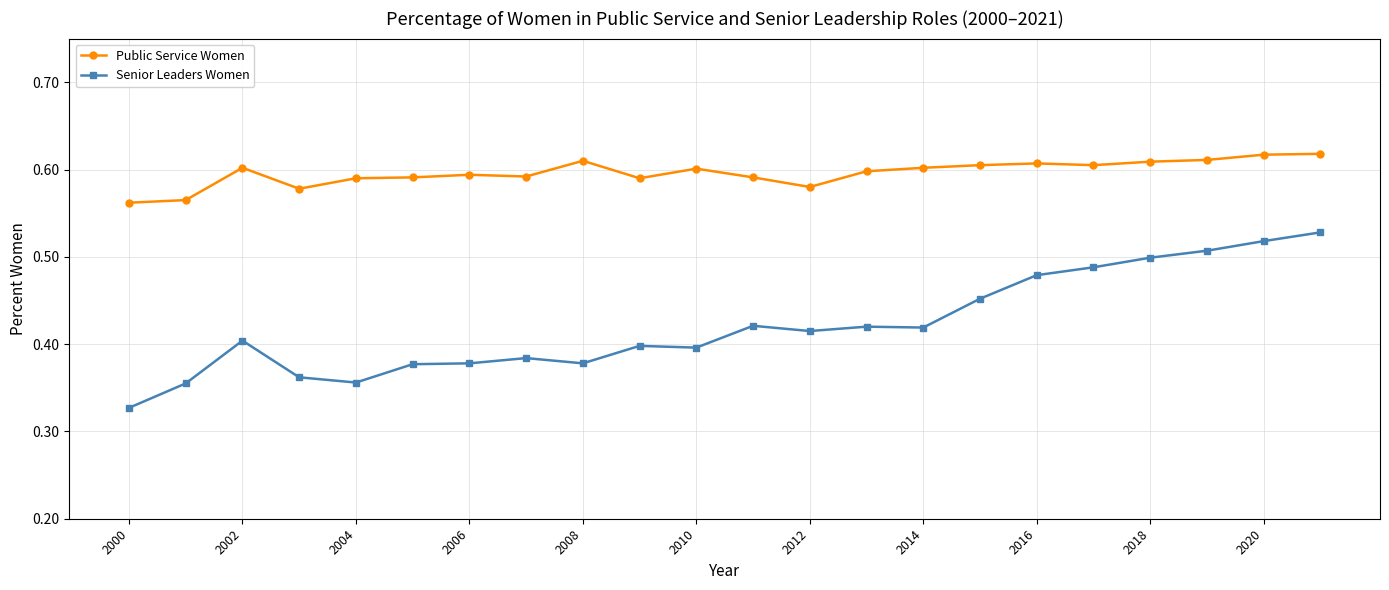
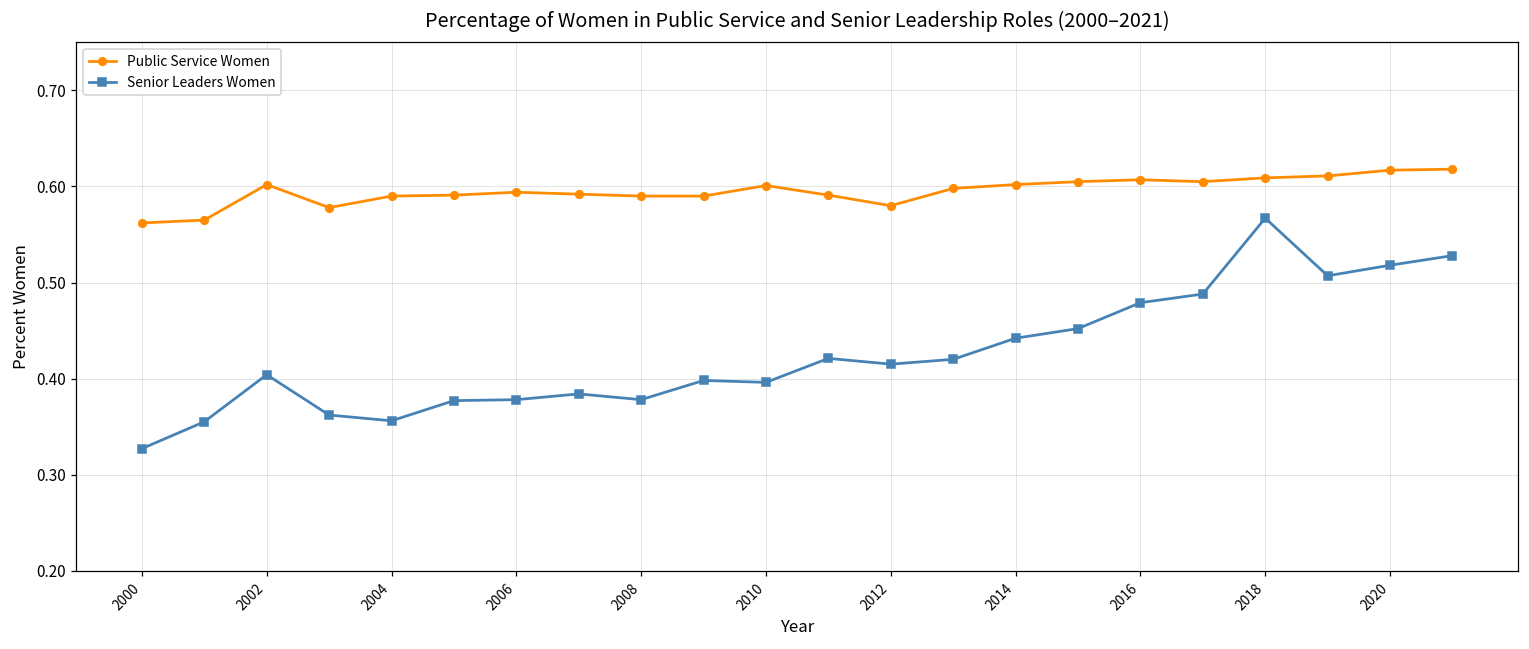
Public Service Women, 2008: 0.61 -> 0.59
Senior Leaders Women, 2014: 0.42 -> 0.44
Senior Leaders Women, 2018: 0.50 -> 0.57
